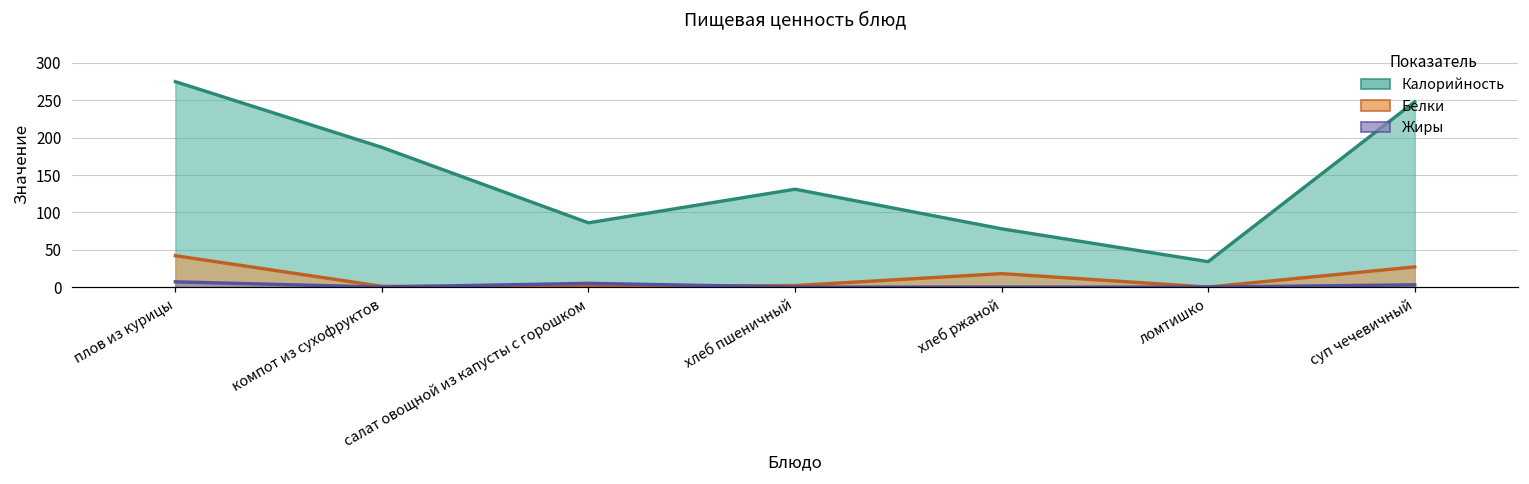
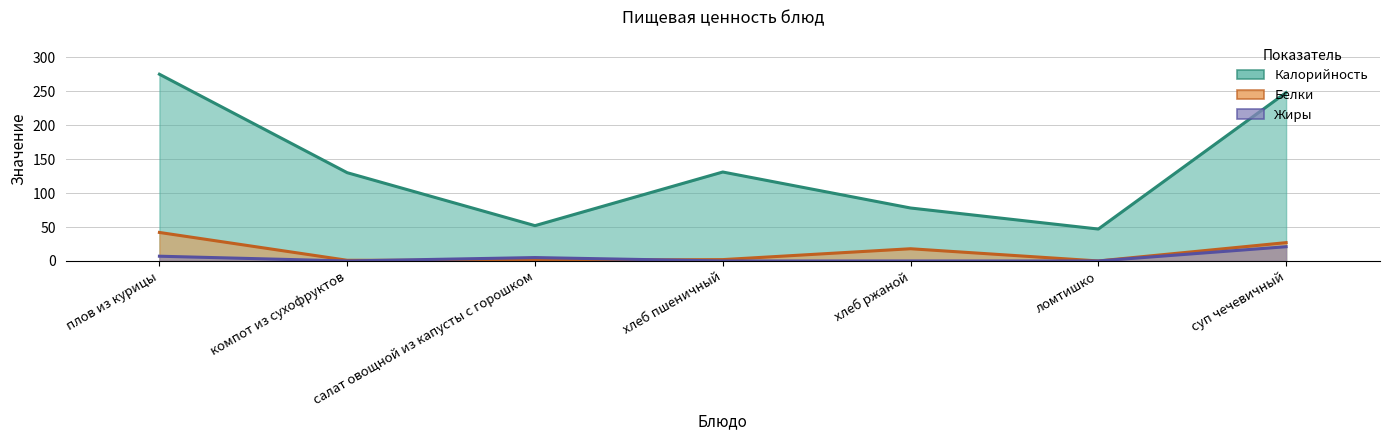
Калорийность, компот из сухофруктов: 190 -> 130
Калорийность, салат овощной из капусты с горошком: 90 -> 50
Калорийность, ломтишко: 30 -> 50
Жиры, суп чечевичный: 0 -> 20
